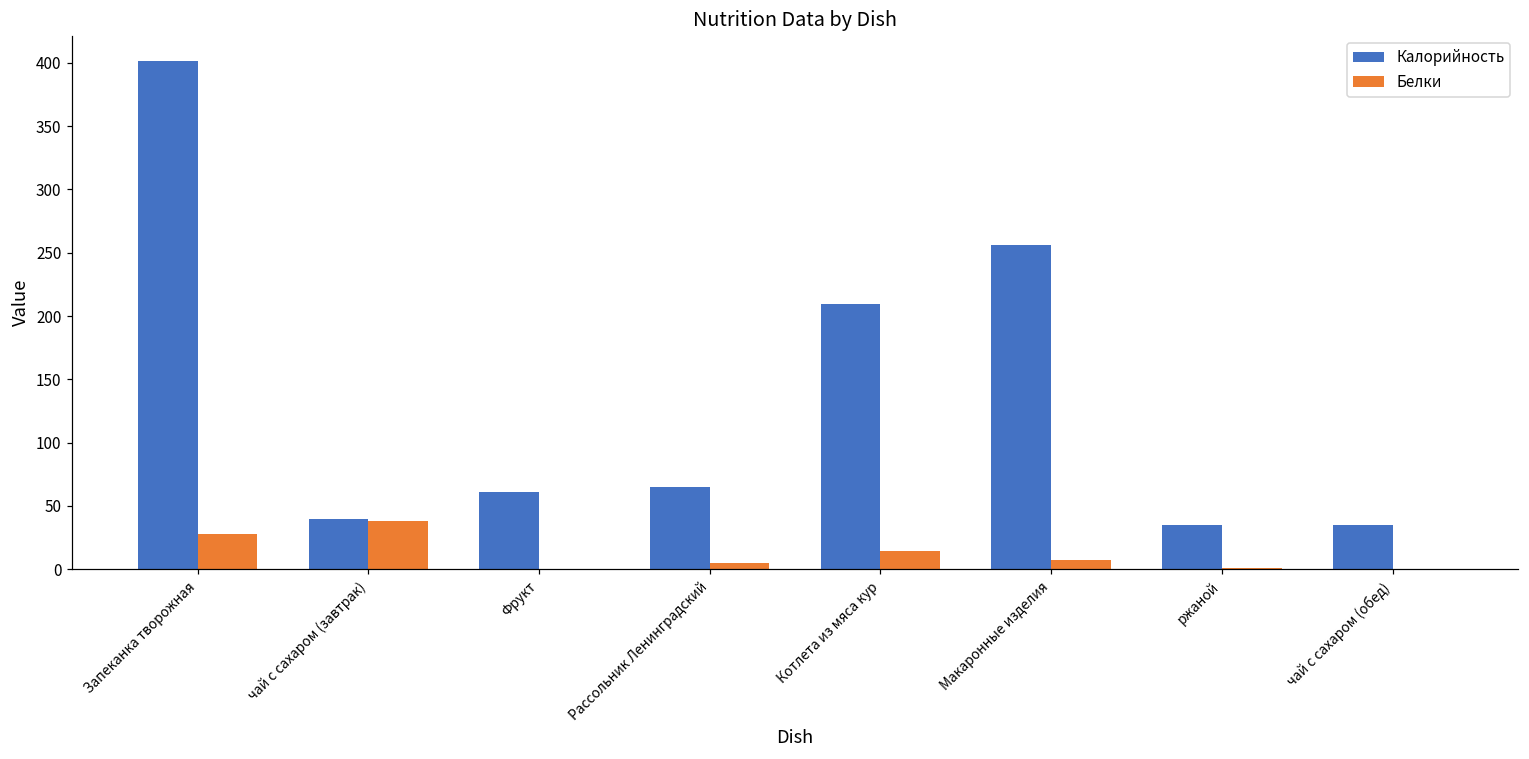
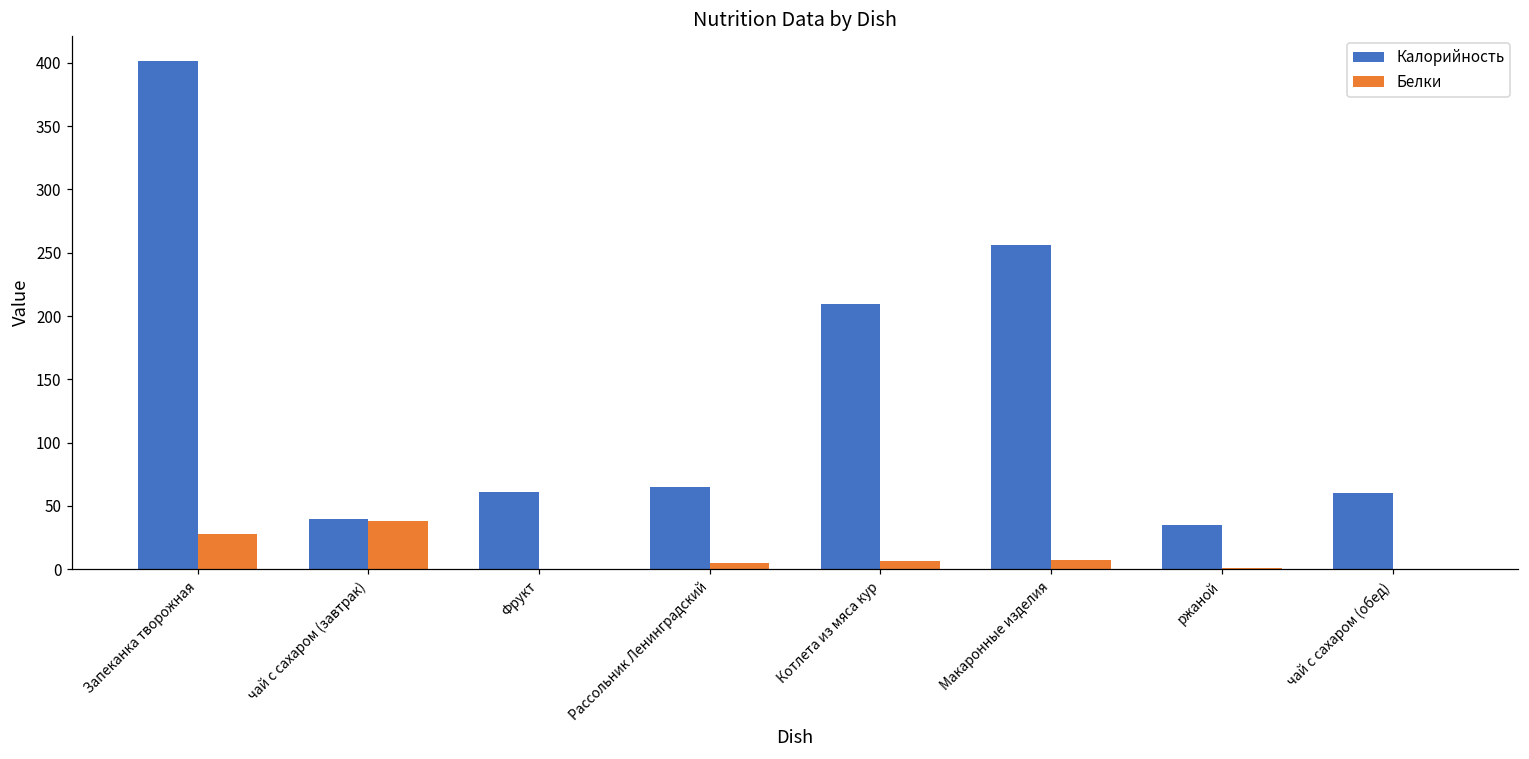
Белки, Котлета из мяса кур: 14 -> 6
Калорийность, чай с сахаром (обед): 35 -> 60
